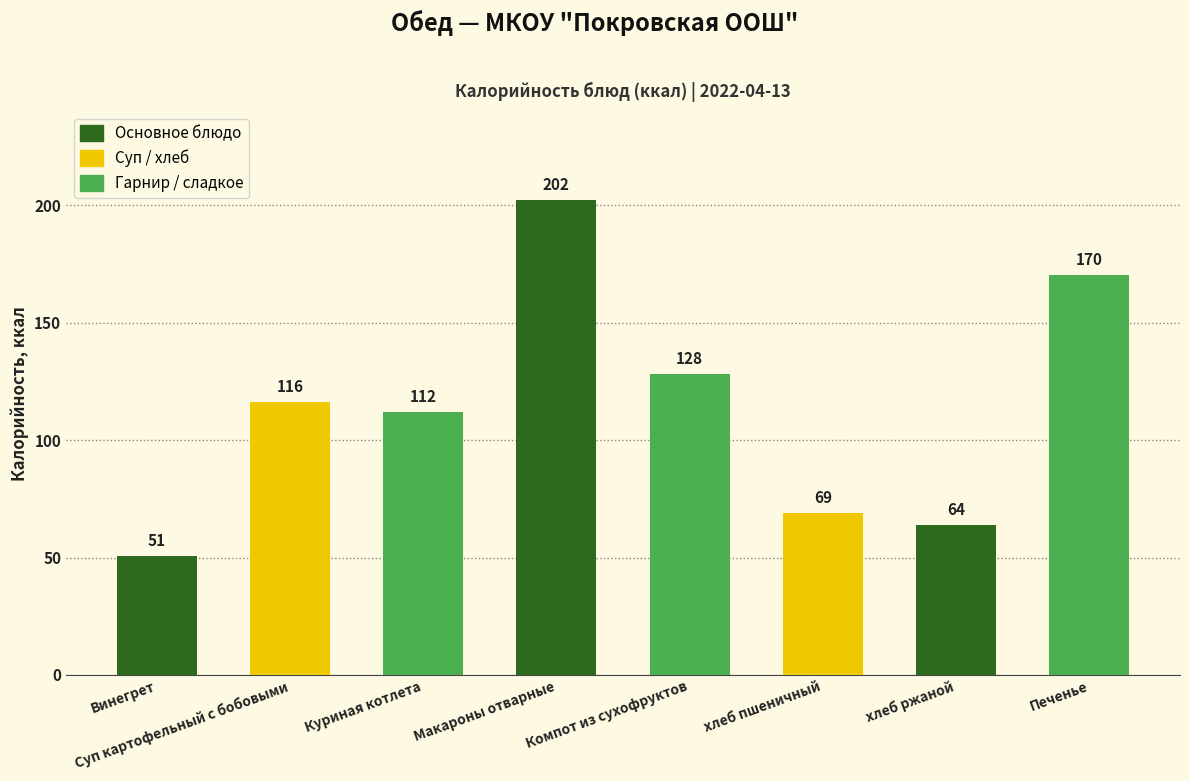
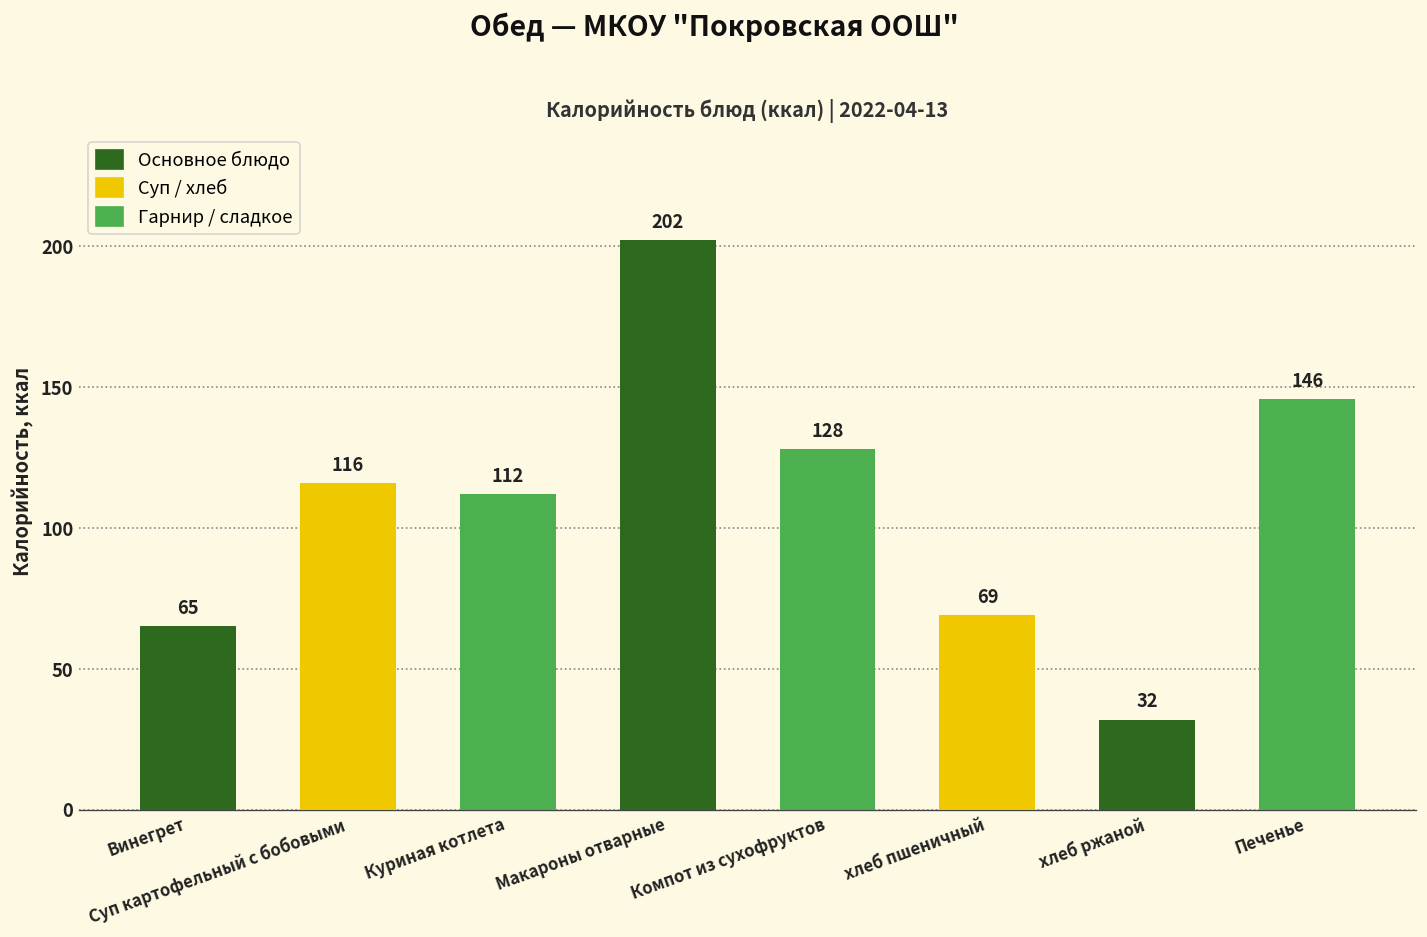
Винегрет: 51 -> 65
хлеб ржаной: 64 -> 32
Печенье: 170 -> 146
